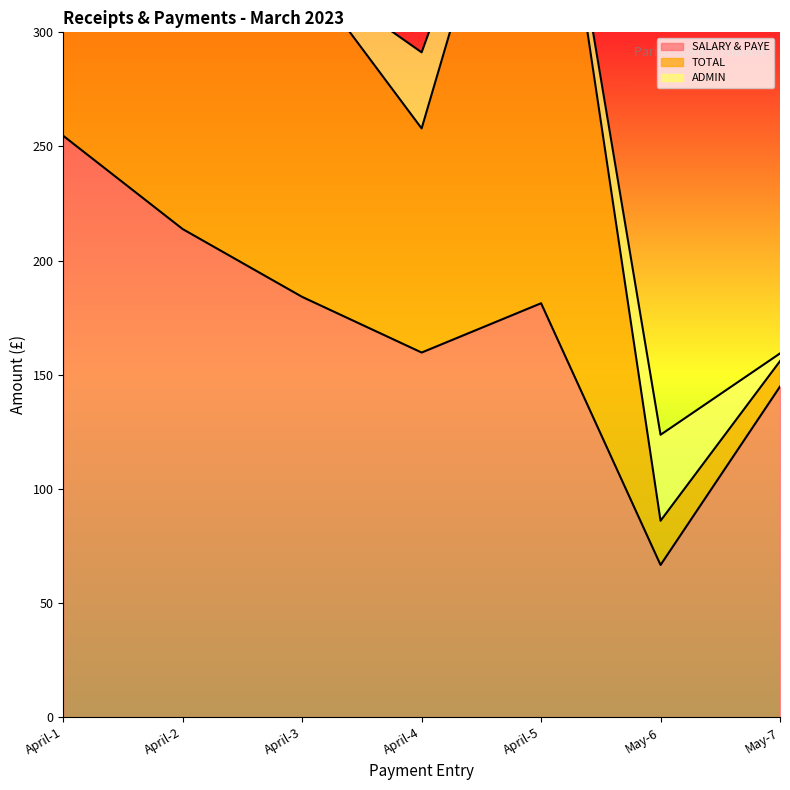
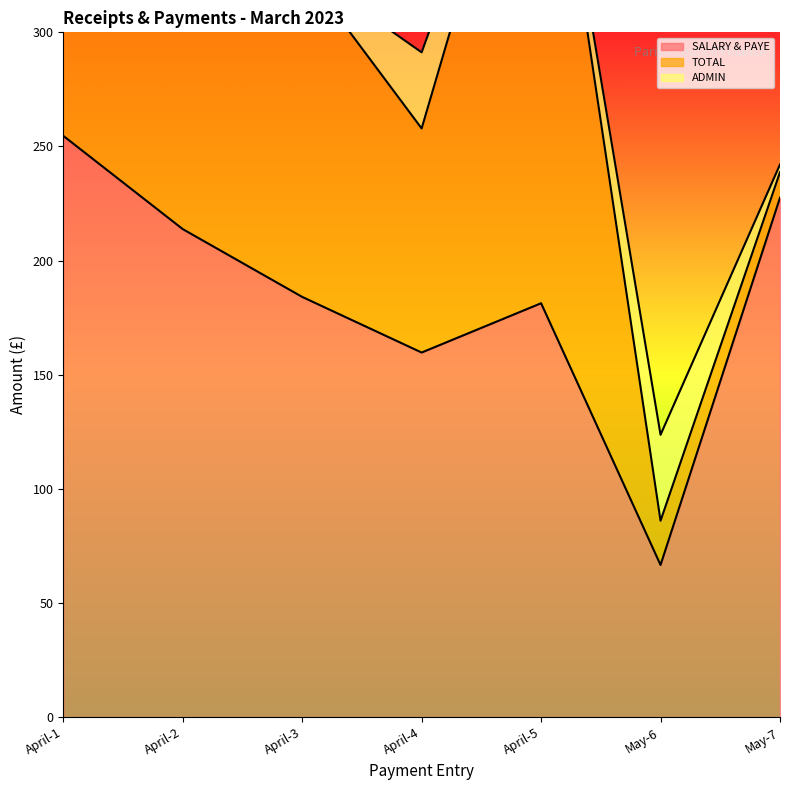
SALARY & PAYE, May-7: 145 -> 228
